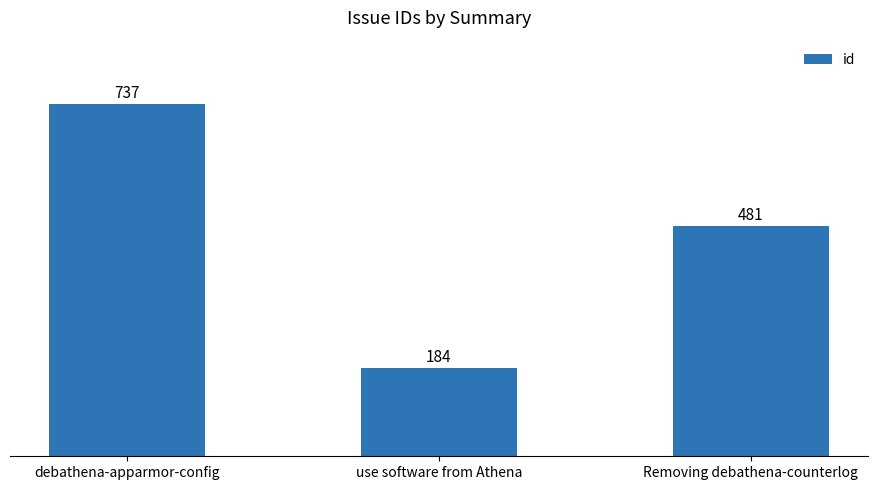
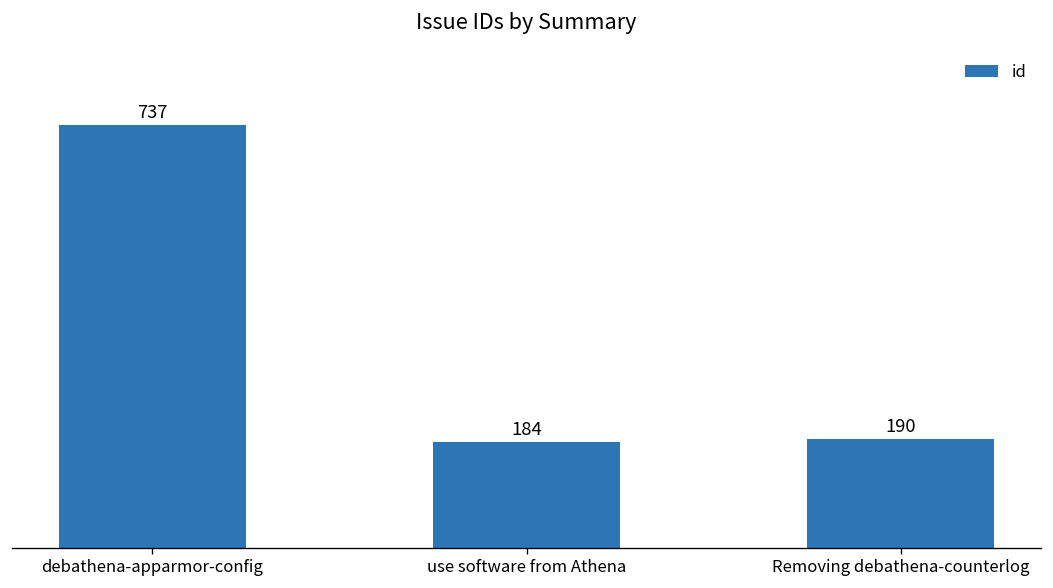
Removing debathena-counterlog: 481 -> 190
